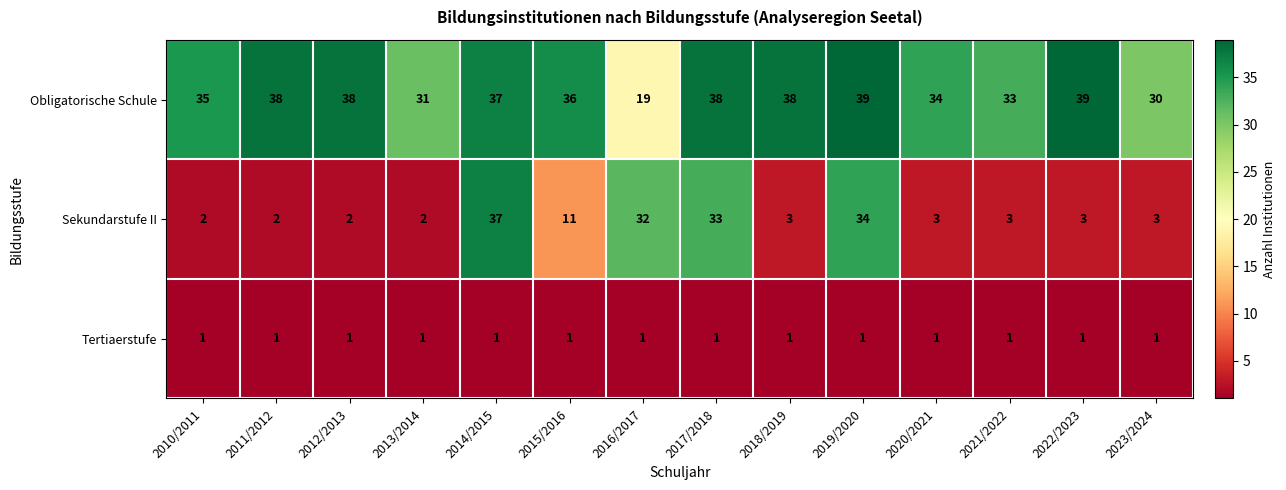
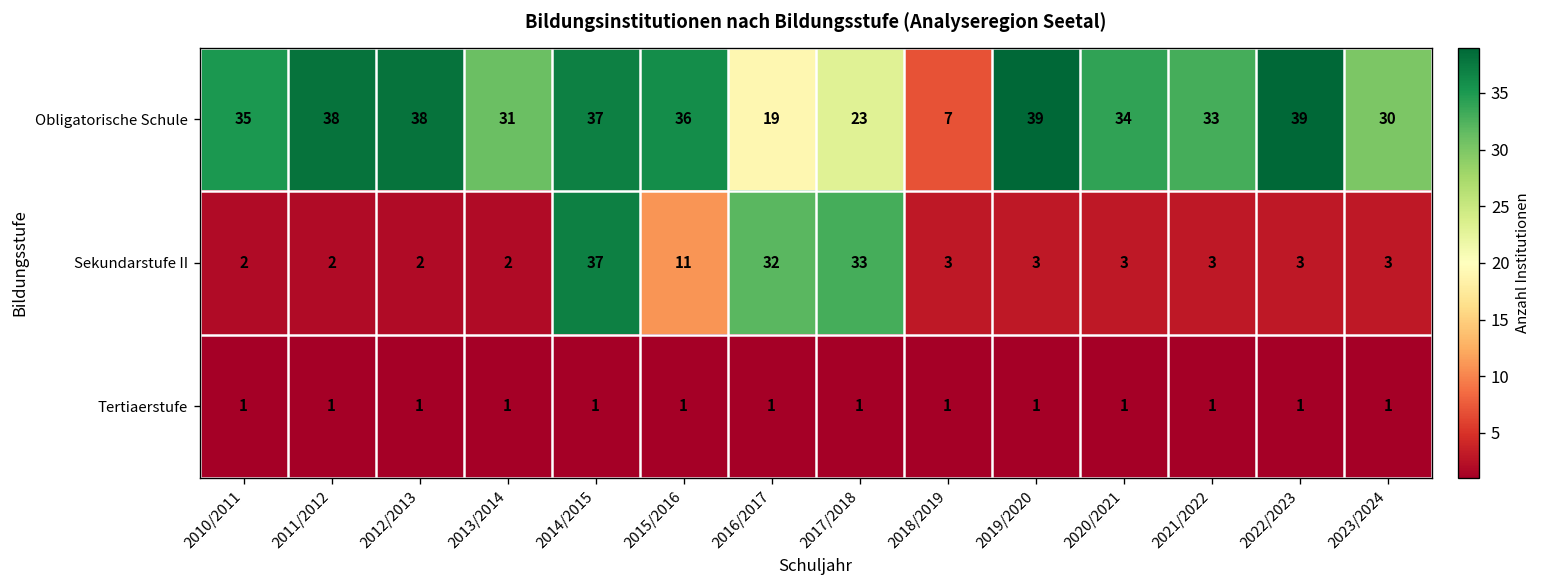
Obligatorische Schule, 2017/2018: 38 -> 23
Obligatorische Schule, 2018/2019: 38 -> 7
Sekundarstufe II, 2019/2020: 34 -> 3
